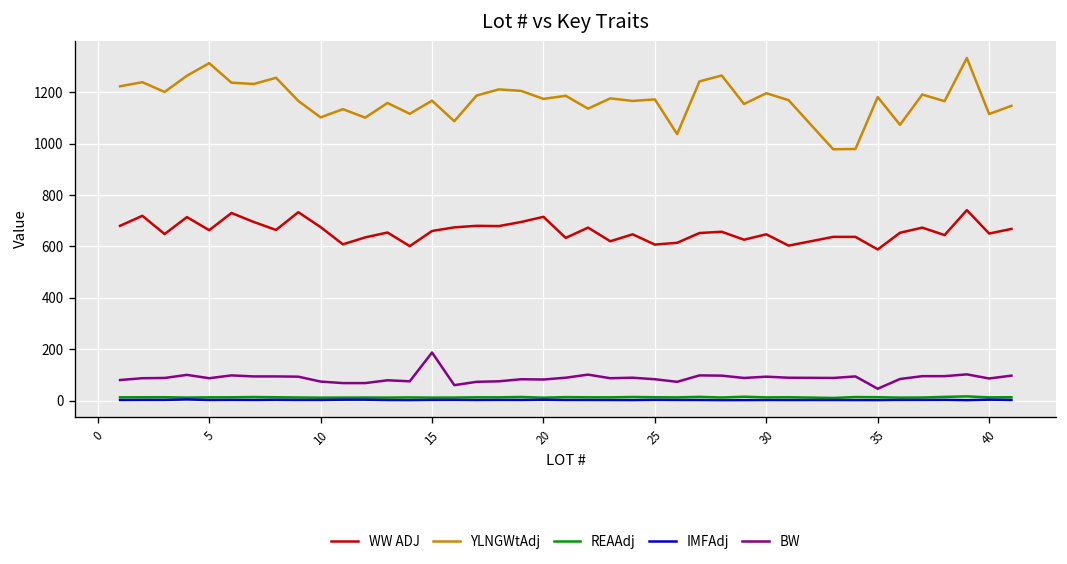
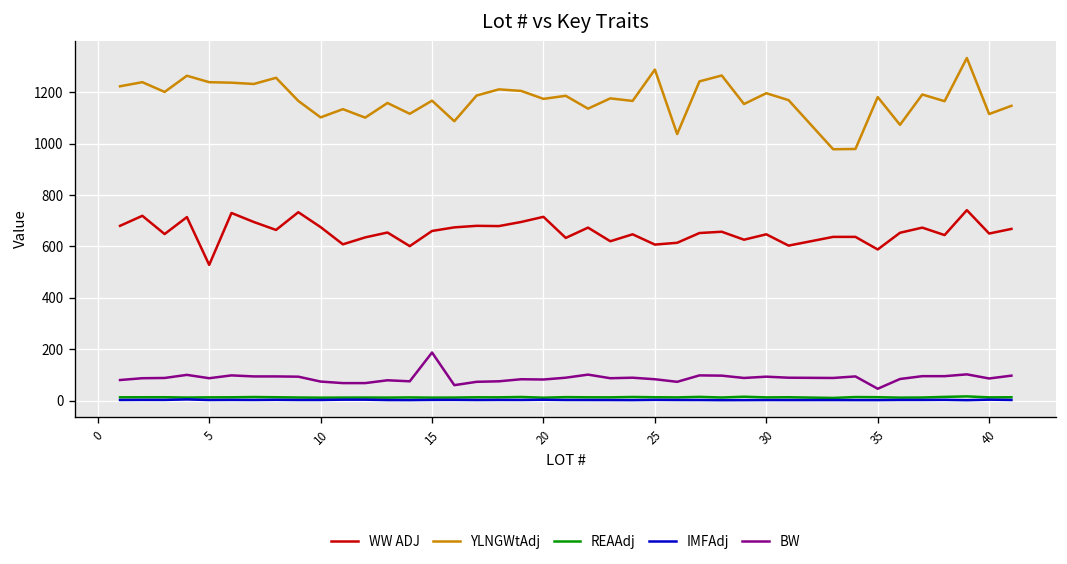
WW ADJ, 5: 660 -> 530
YLNGWtAdj, 5: 1310 -> 1240
YLNGWtAdj, 25: 1170 -> 1290
